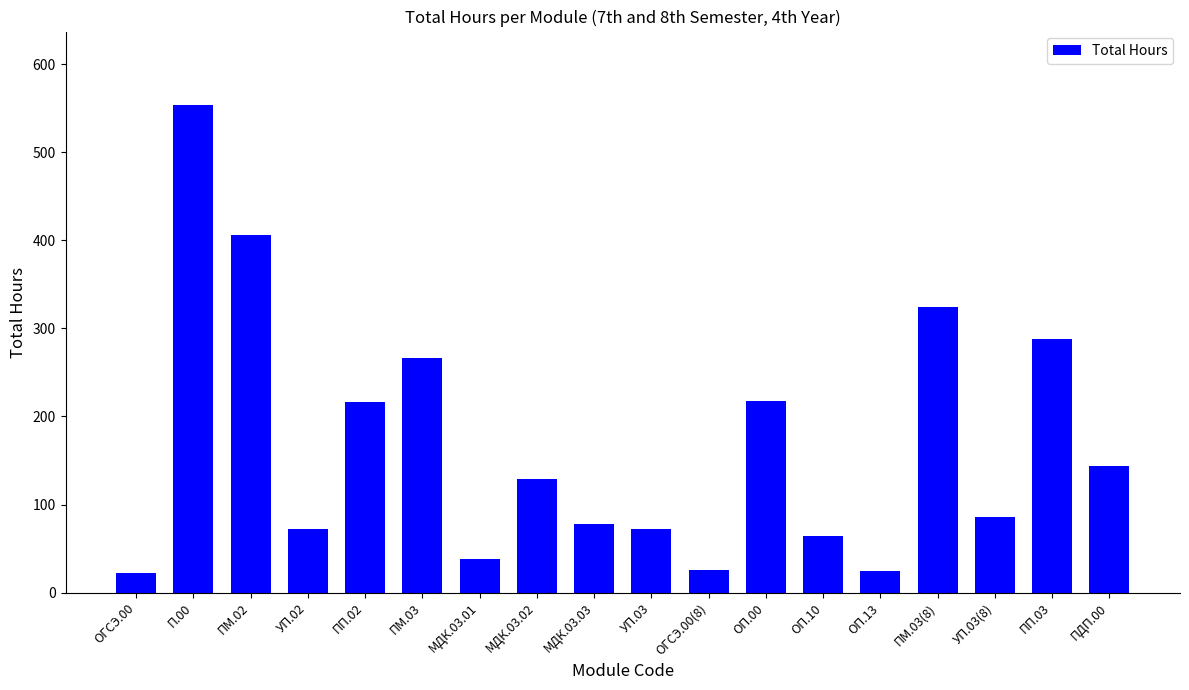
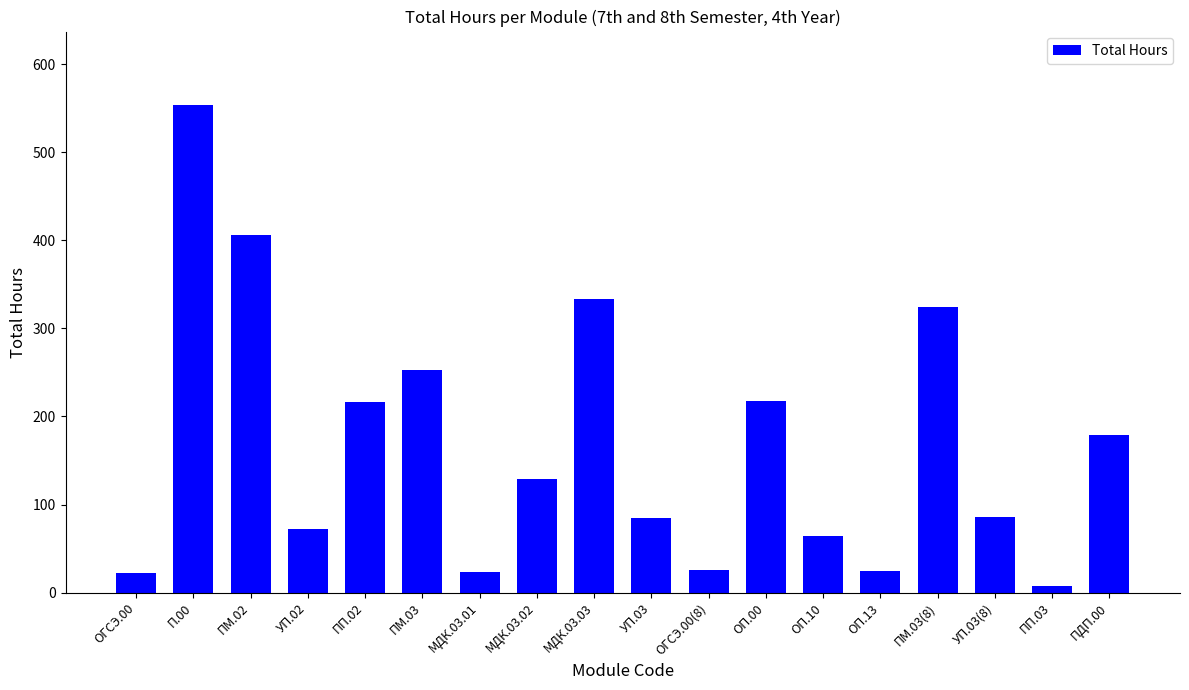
ПМ.03: 270 -> 250
МДК.03.01: 40 -> 20
МДК.03.03: 80 -> 330
УП.03: 70 -> 90
ПП.03: 290 -> 10
ПДП.00: 140 -> 180
